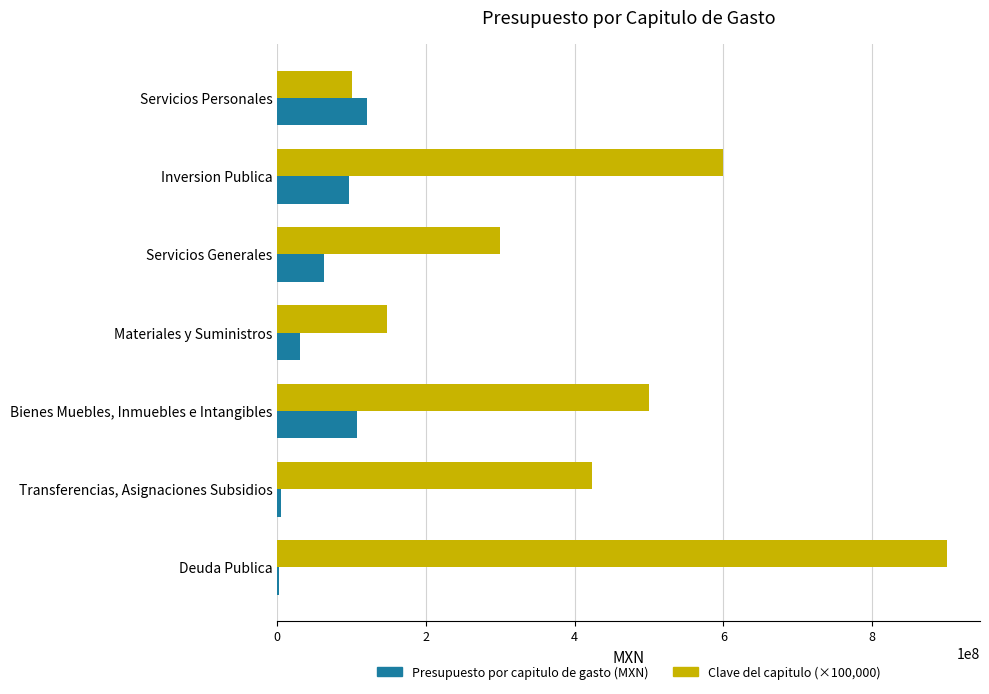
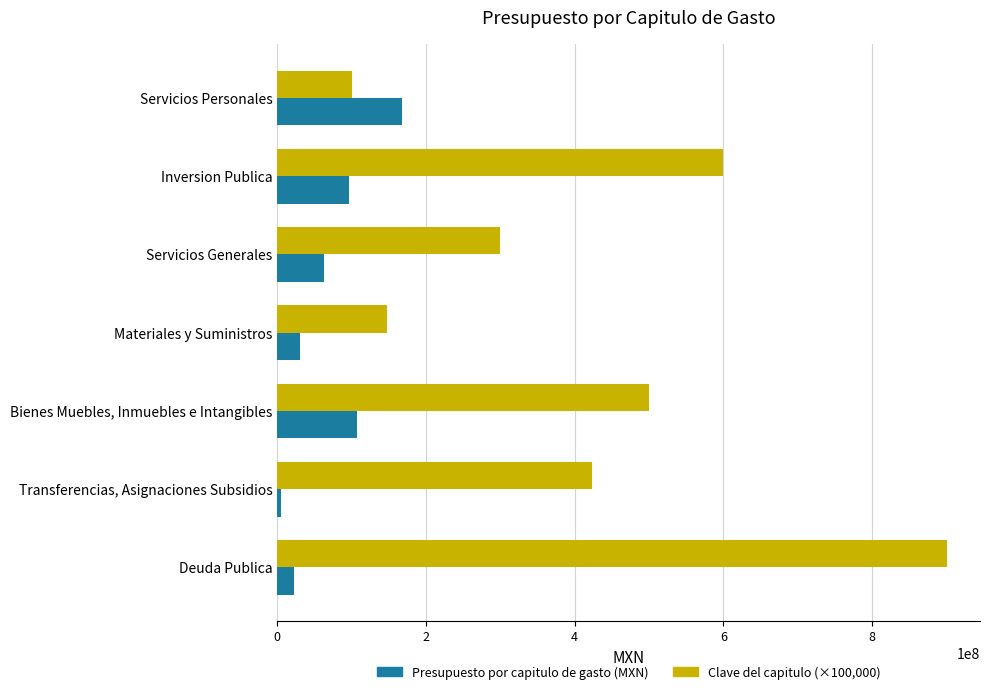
Presupuesto por capitulo de gasto (MXN), Servicios Personales: 120000000 -> 170000000
Presupuesto por capitulo de gasto (MXN), Deuda Publica: 0 -> 20000000
